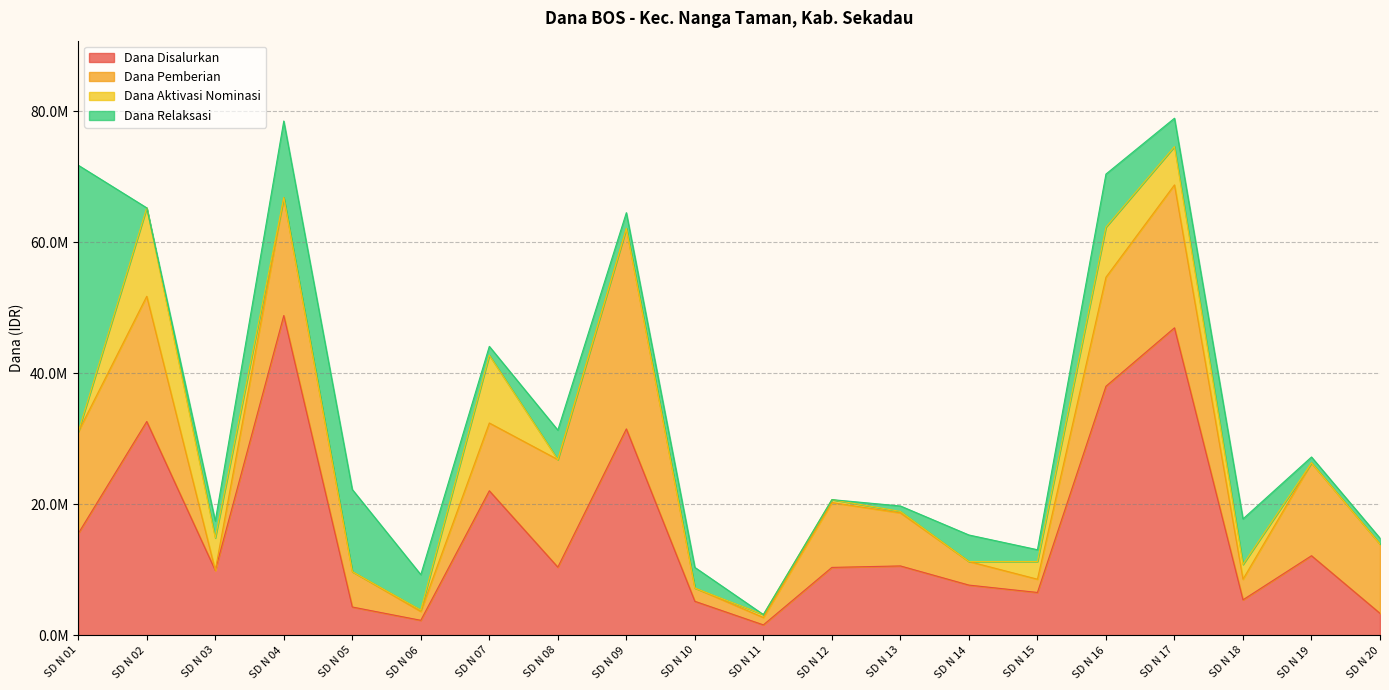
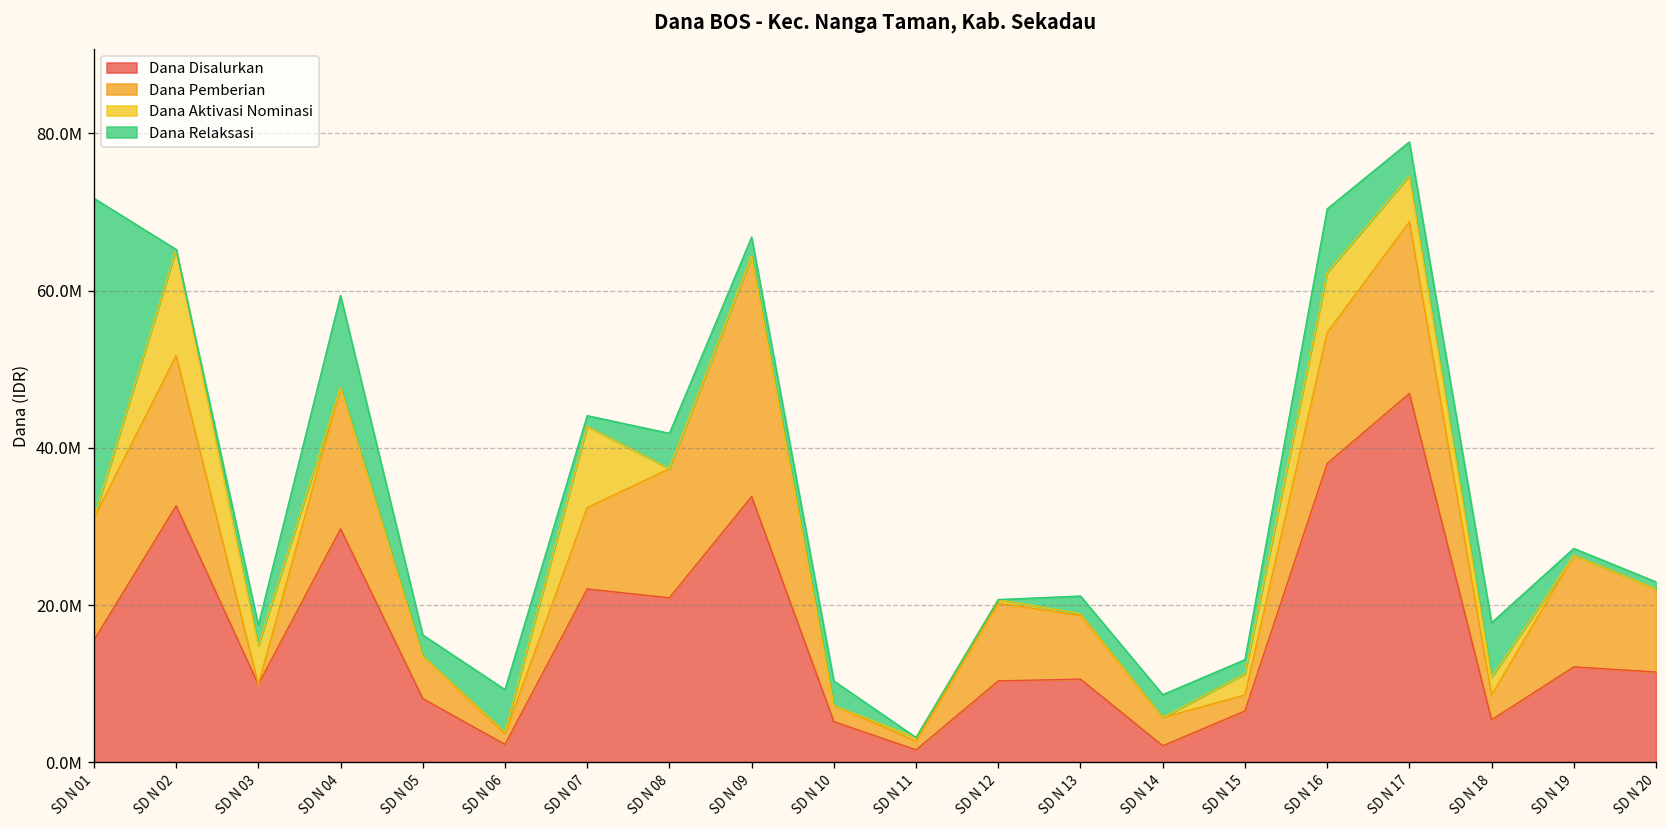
Dana Disalurkan, SD N 04: 49000000 -> 30000000
Dana Disalurkan, SD N 05: 4000000 -> 8000000
Dana Relaksasi, SD N 05: 13000000 -> 3000000
Dana Disalurkan, SD N 08: 10000000 -> 21000000
Dana Disalurkan, SD N 09: 32000000 -> 34000000
Dana Relaksasi, SD N 13: 1000000 -> 2000000
Dana Disalurkan, SD N 14: 8000000 -> 2000000
Dana Relaksasi, SD N 14: 4000000 -> 3000000
Dana Disalurkan, SD N 20: 3000000 -> 11000000
